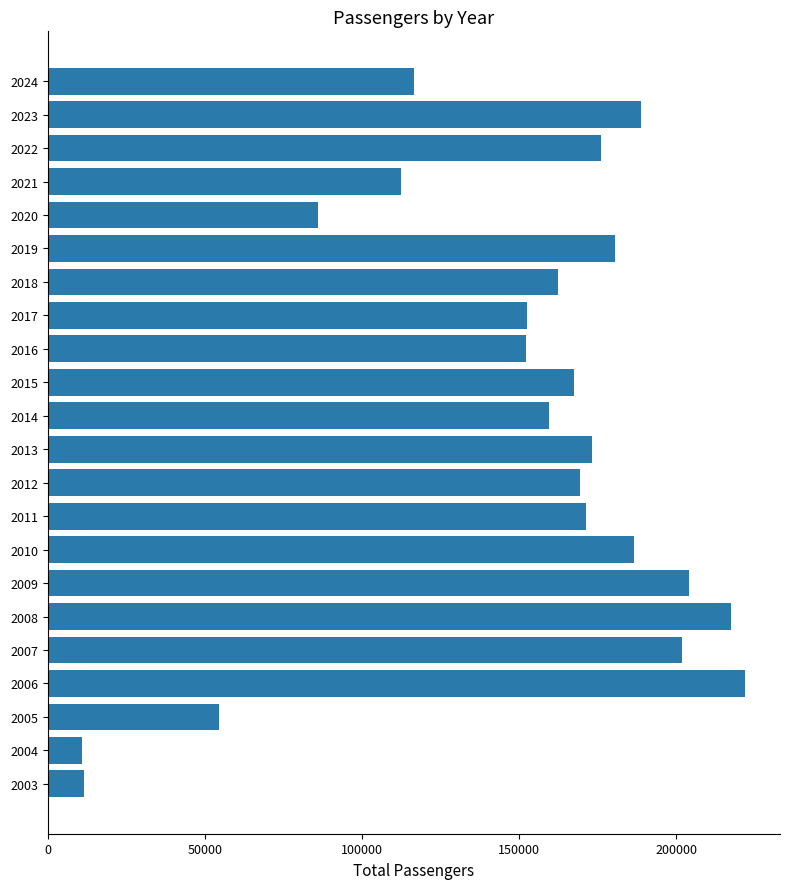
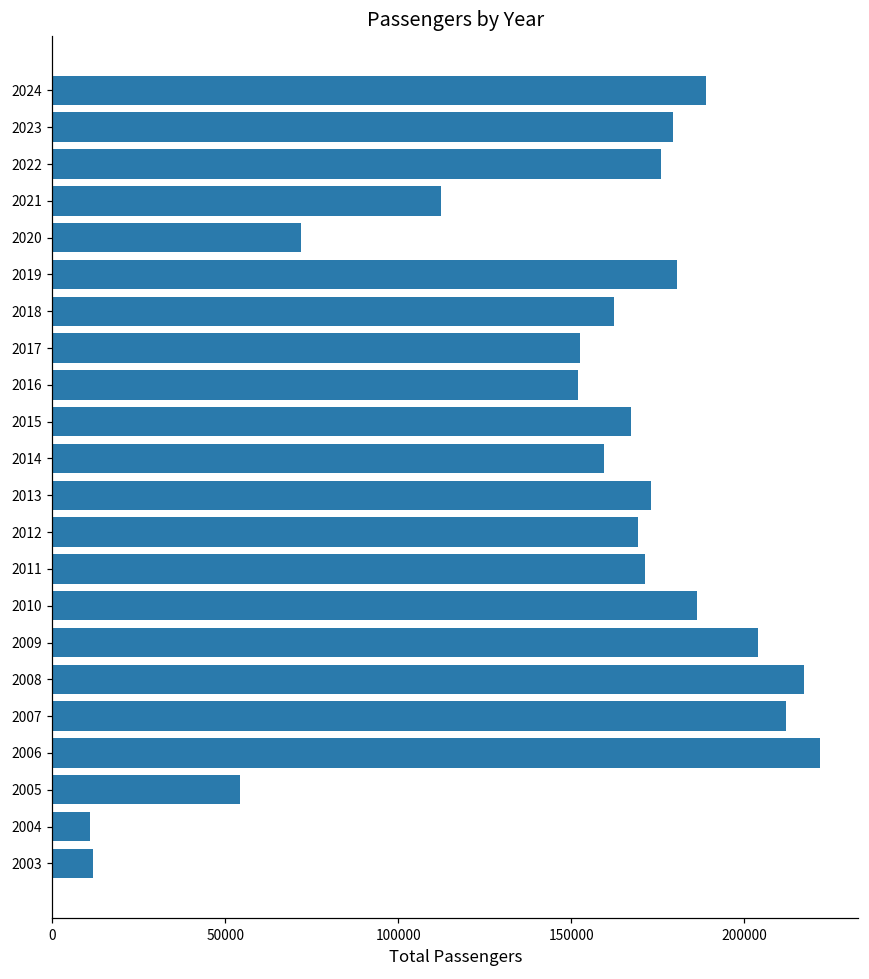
2024: 116000 -> 189000
2023: 189000 -> 179000
2020: 86000 -> 72000
2007: 202000 -> 212000
